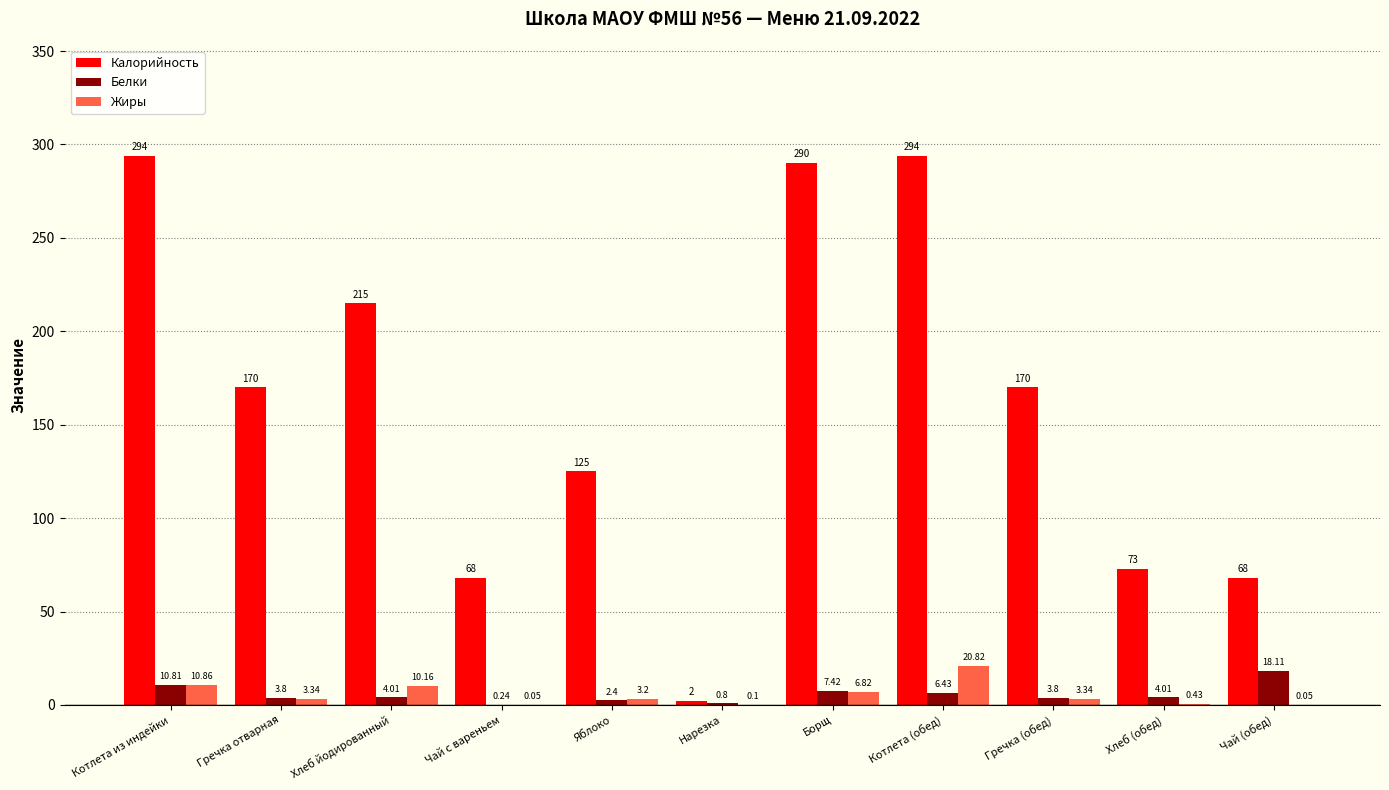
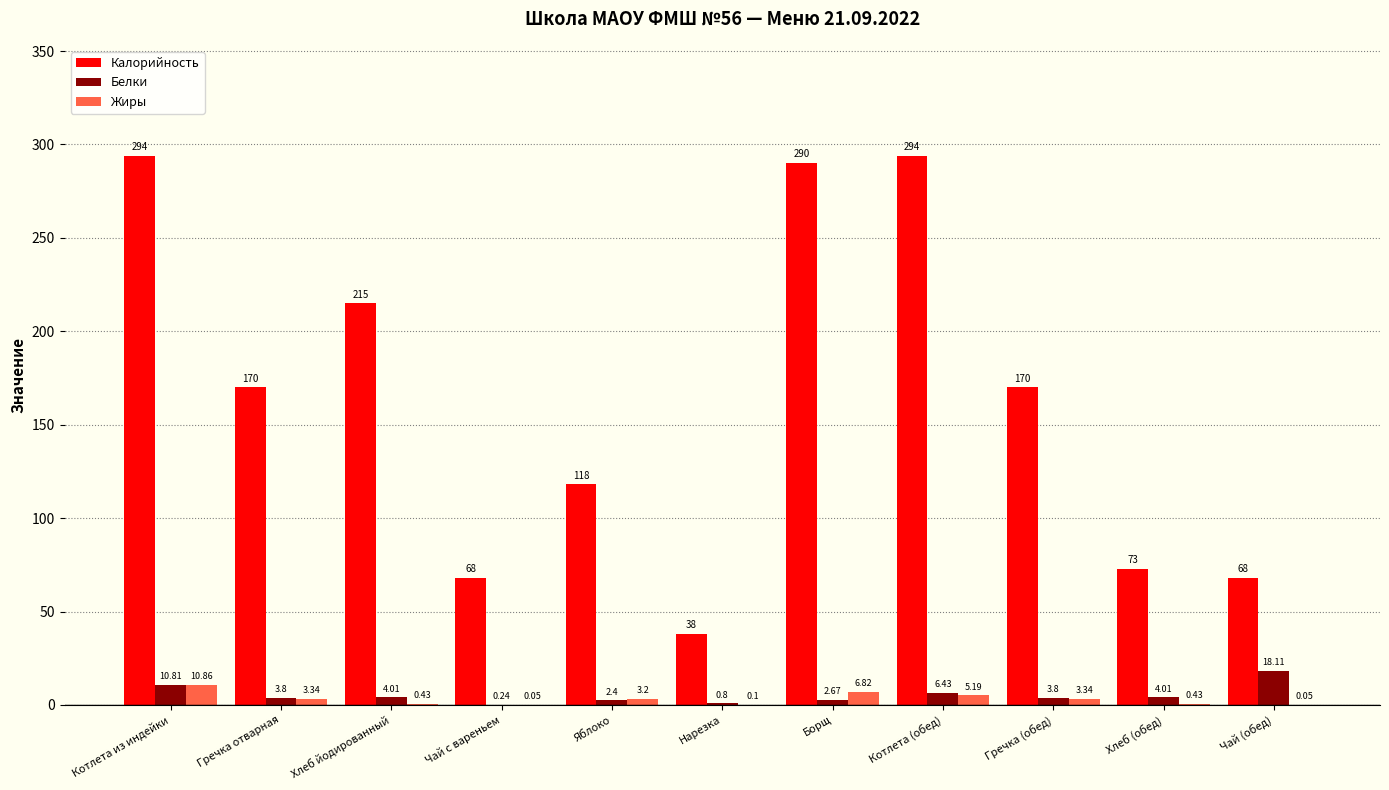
Жиры, Хлеб йодированный: 10.16 -> 0.43
Калорийность, Яблоко: 125 -> 118
Калорийность, Нарезка: 2 -> 38
Белки, Борщ: 7.42 -> 2.67
Жиры, Котлета (обед): 20.82 -> 5.19
